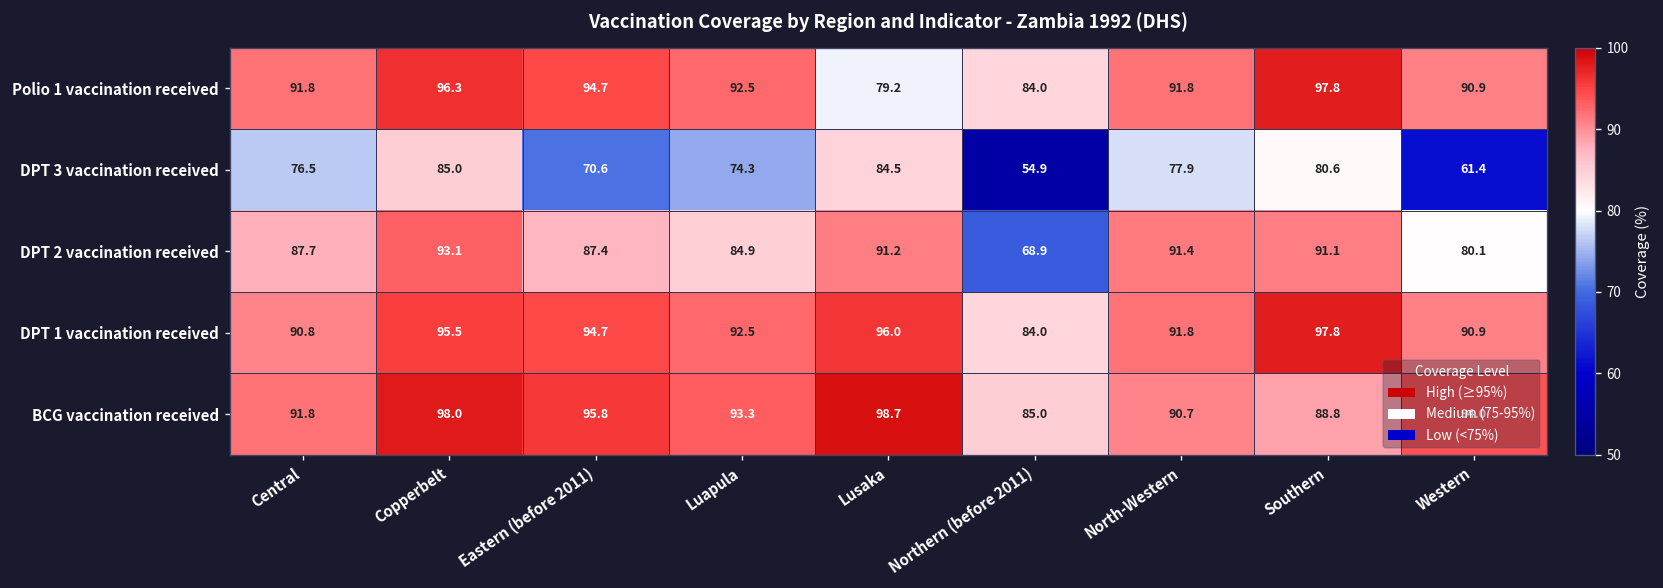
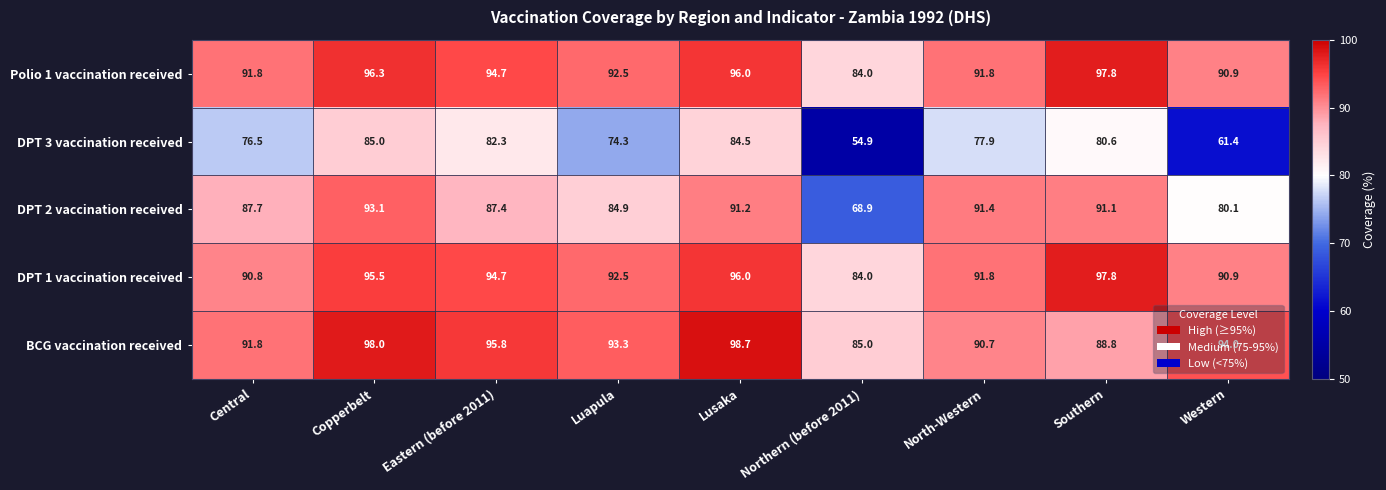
Polio 1 vaccination received, Lusaka: 79.2 -> 96.0
DPT 3 vaccination received, Eastern (before 2011): 70.6 -> 82.3
